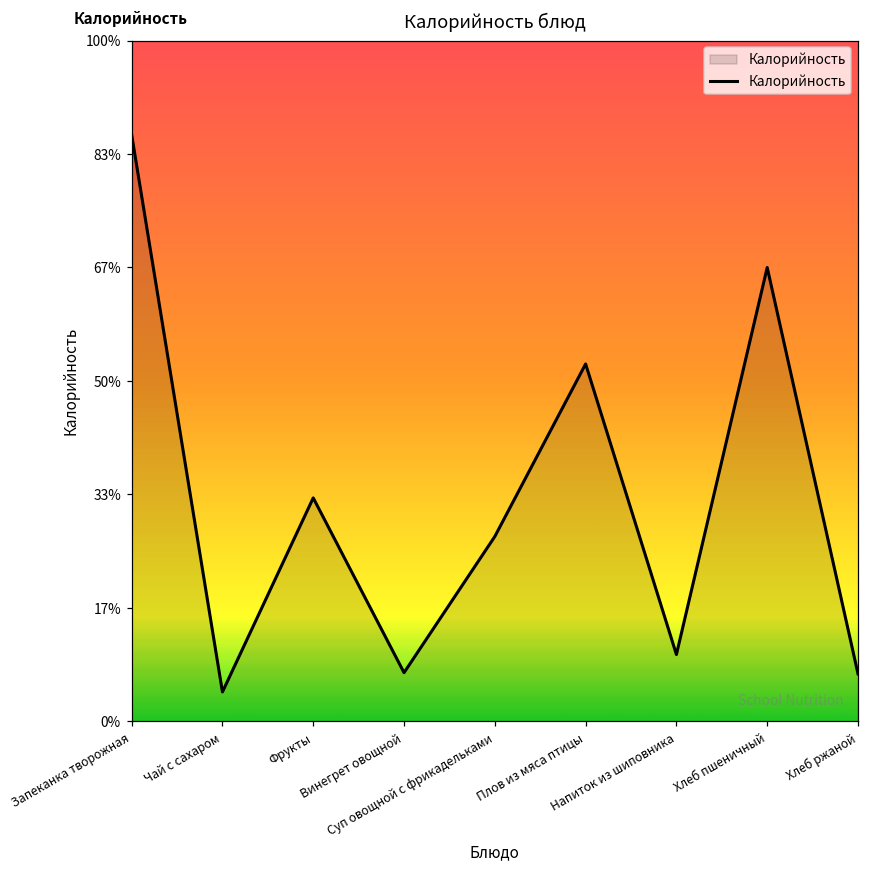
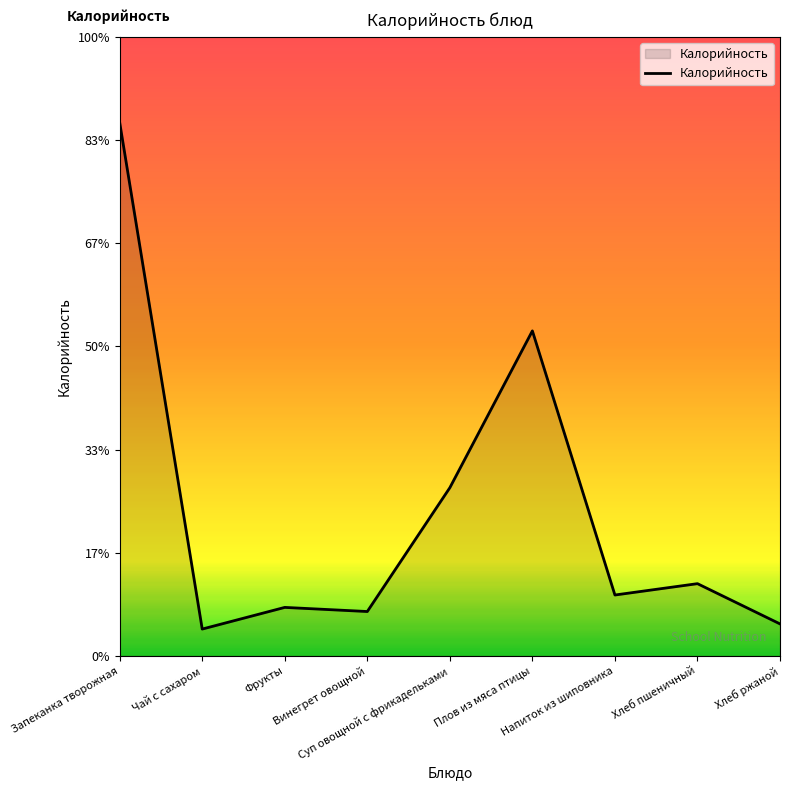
Фрукты: 33% -> 8%
Хлеб пшеничный: 67% -> 12%
Хлеб ржаной: 7% -> 5%
